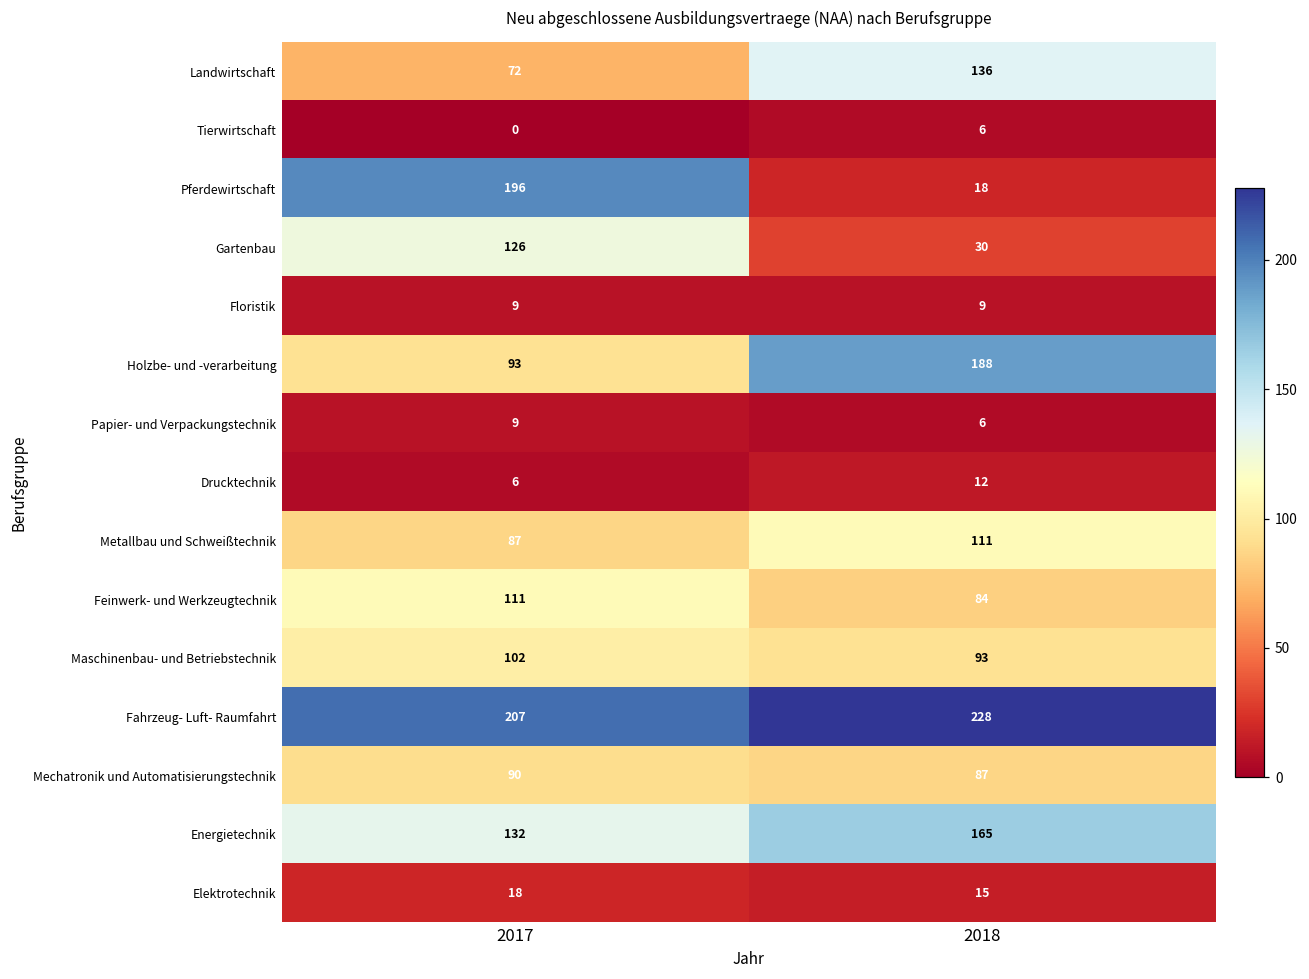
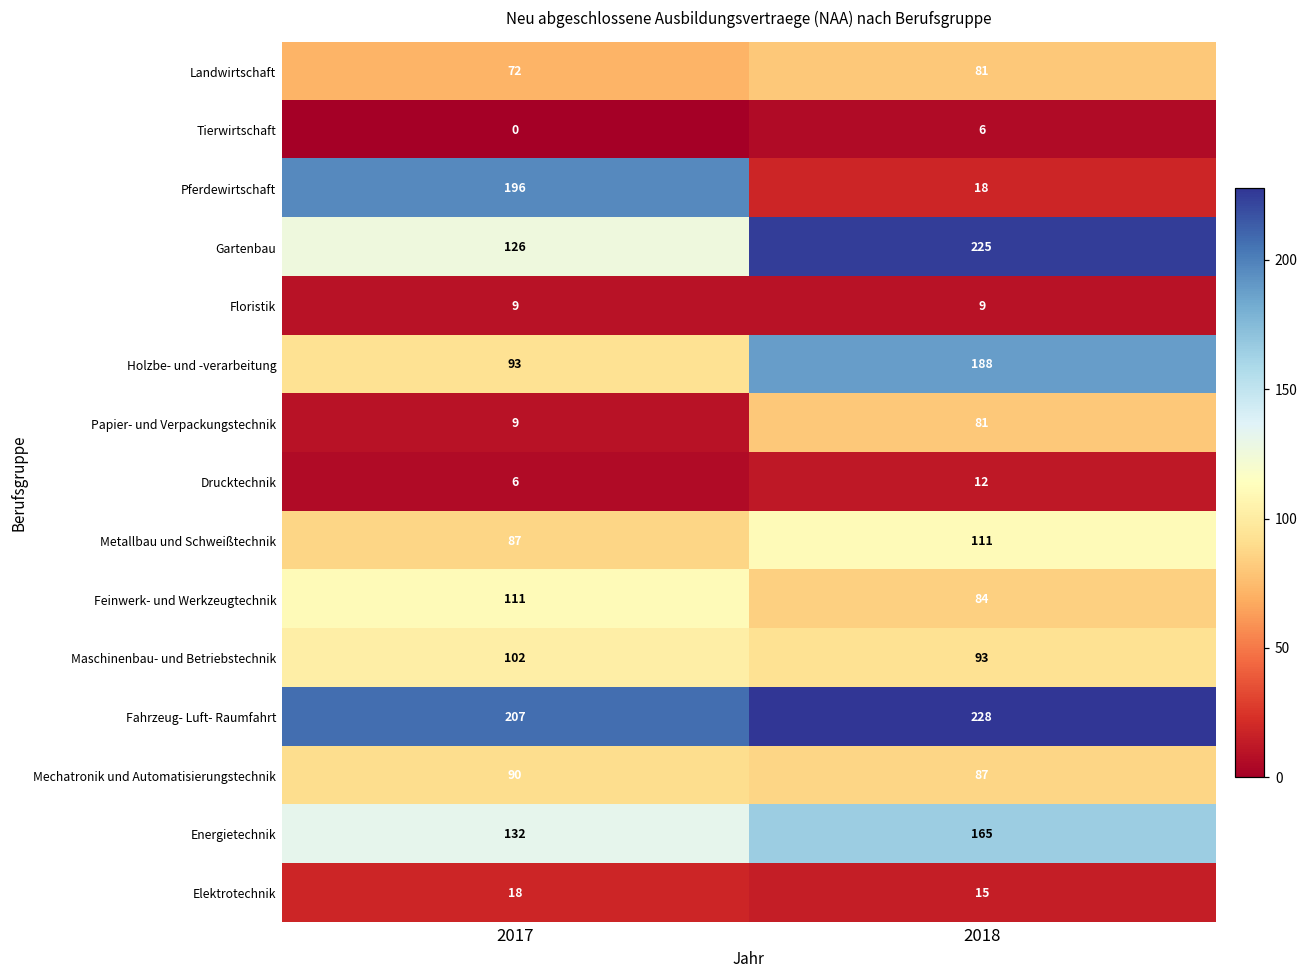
Landwirtschaft, 2018: 136 -> 81
Gartenbau, 2018: 30 -> 225
Papier- und Verpackungstechnik, 2018: 6 -> 81
